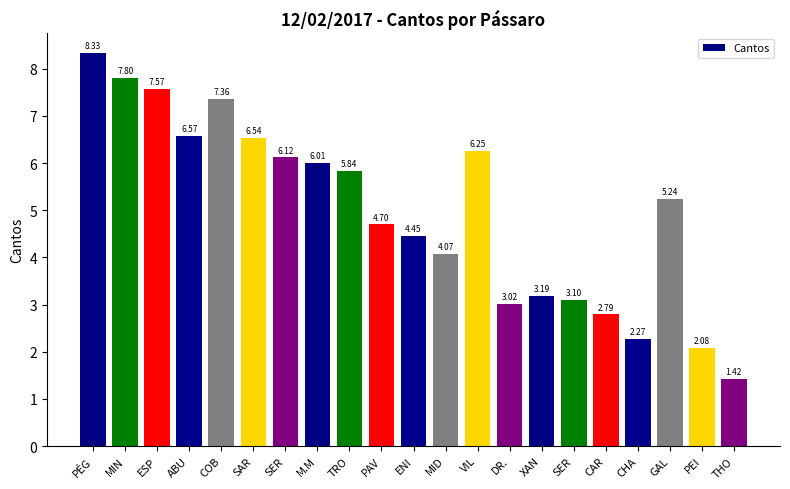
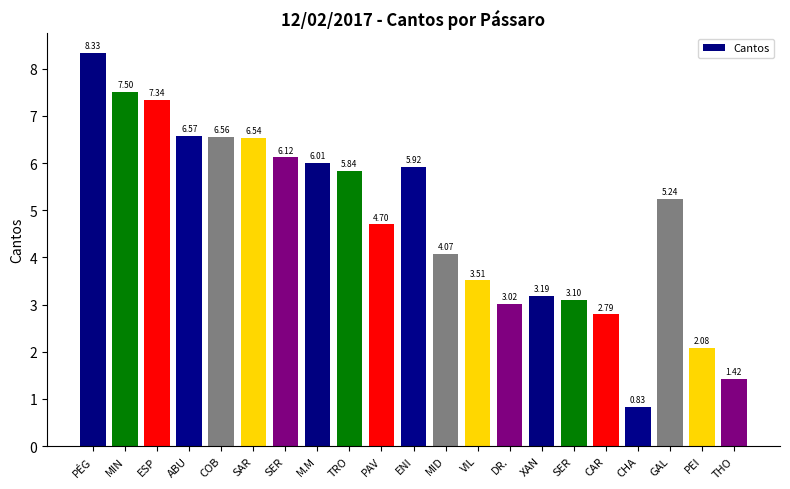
MIN: 7.80 -> 7.50
ESP: 7.57 -> 7.34
COB: 7.36 -> 6.56
ENI: 4.45 -> 5.92
VIL: 6.25 -> 3.51
CHA: 2.27 -> 0.83
